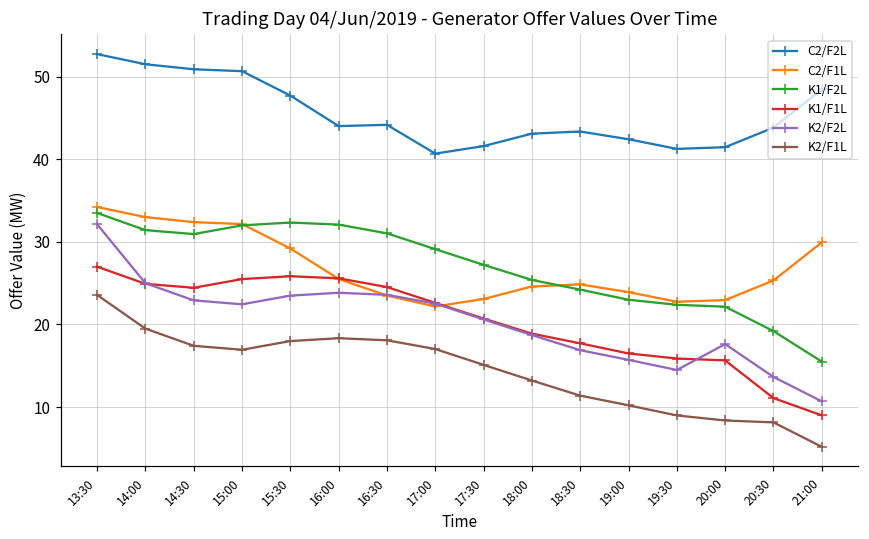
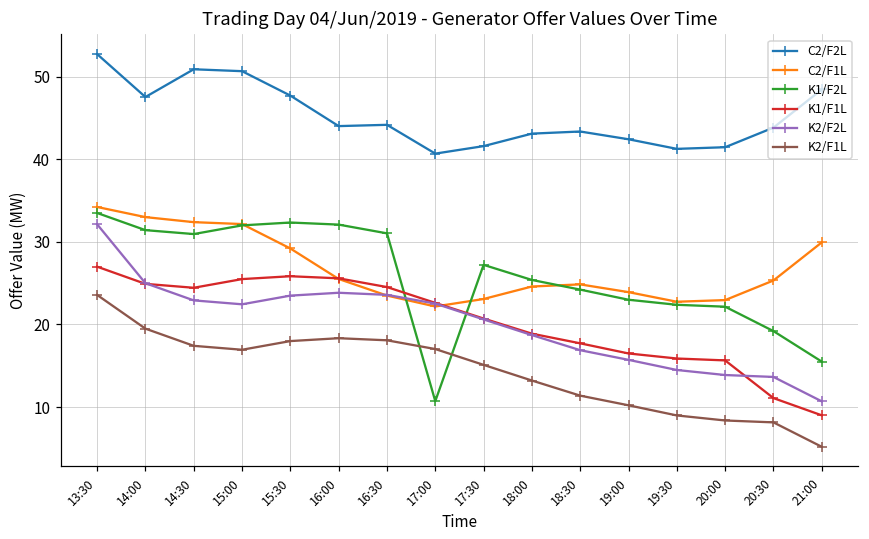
C2/F2L, 14:00: 51 -> 48
K1/F2L, 17:00: 29 -> 11
K2/F2L, 20:00: 18 -> 14
